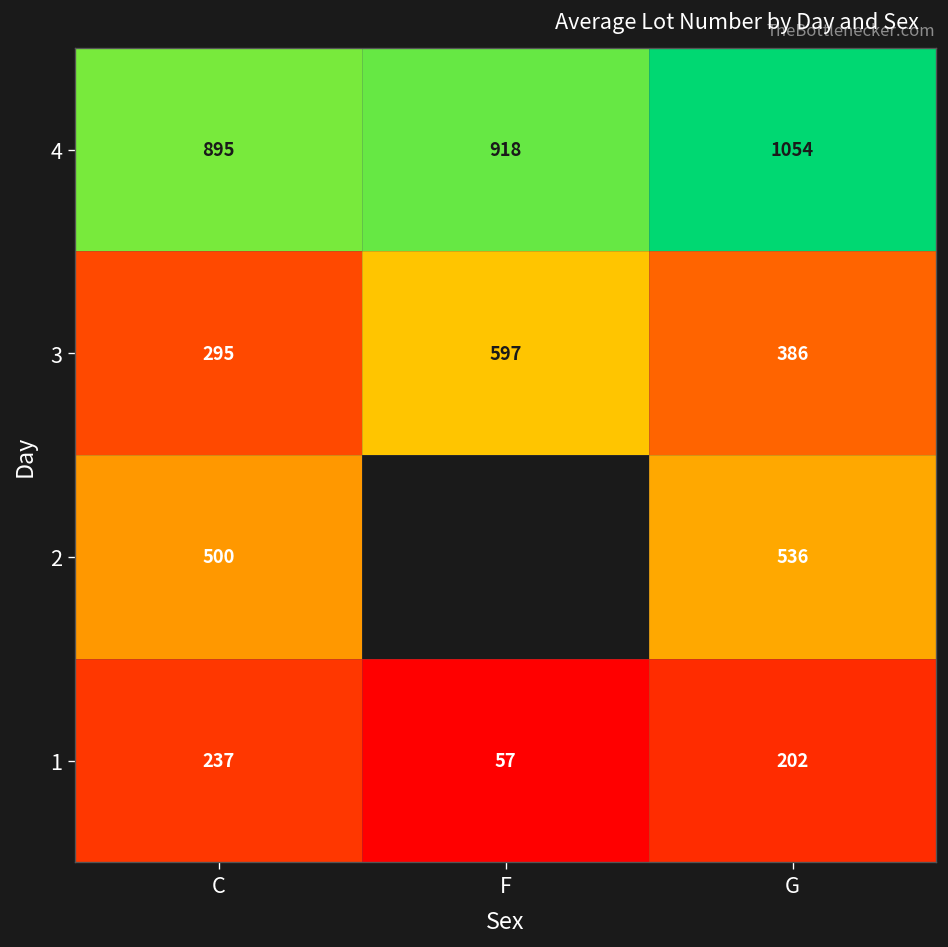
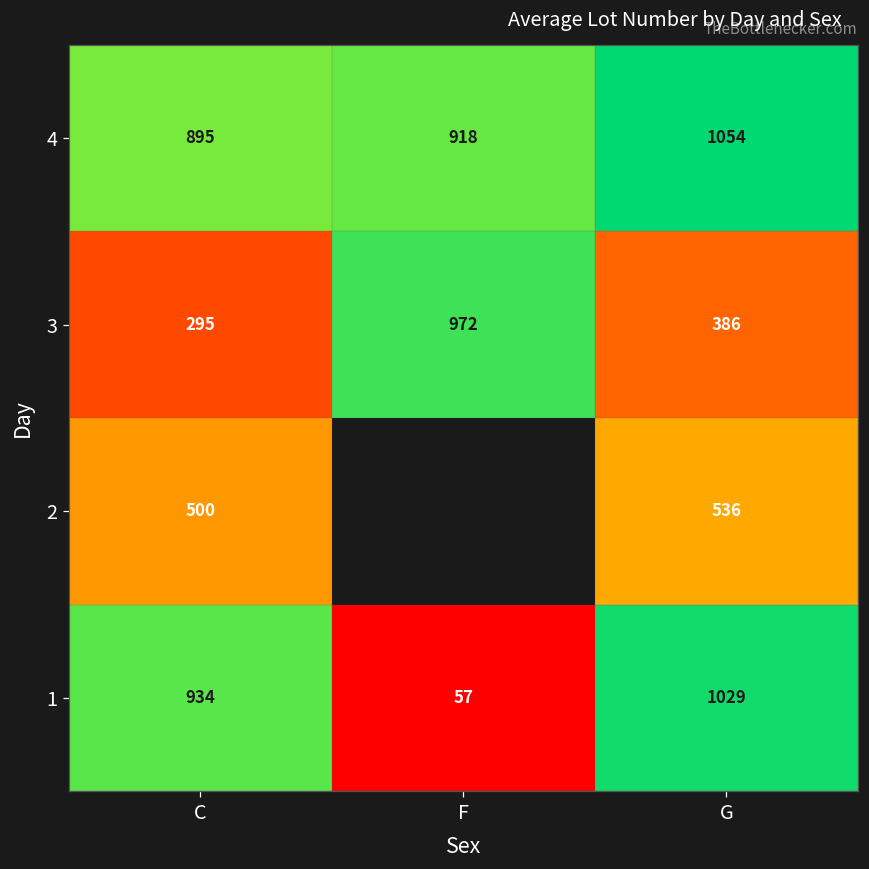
3, F: 597 -> 972
1, C: 237 -> 934
1, G: 202 -> 1029
